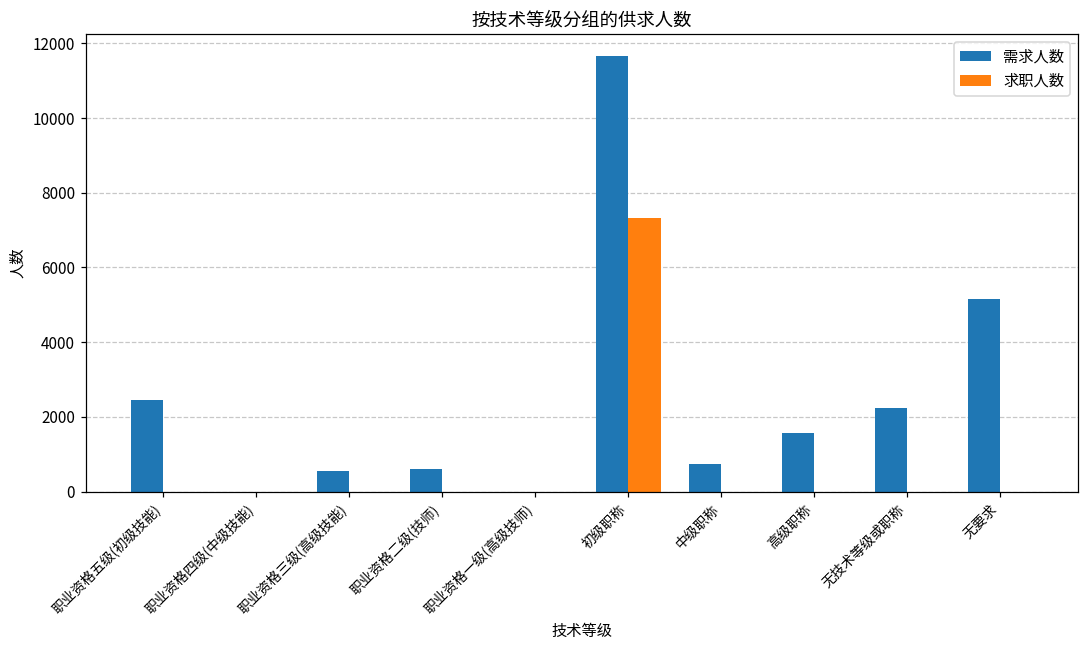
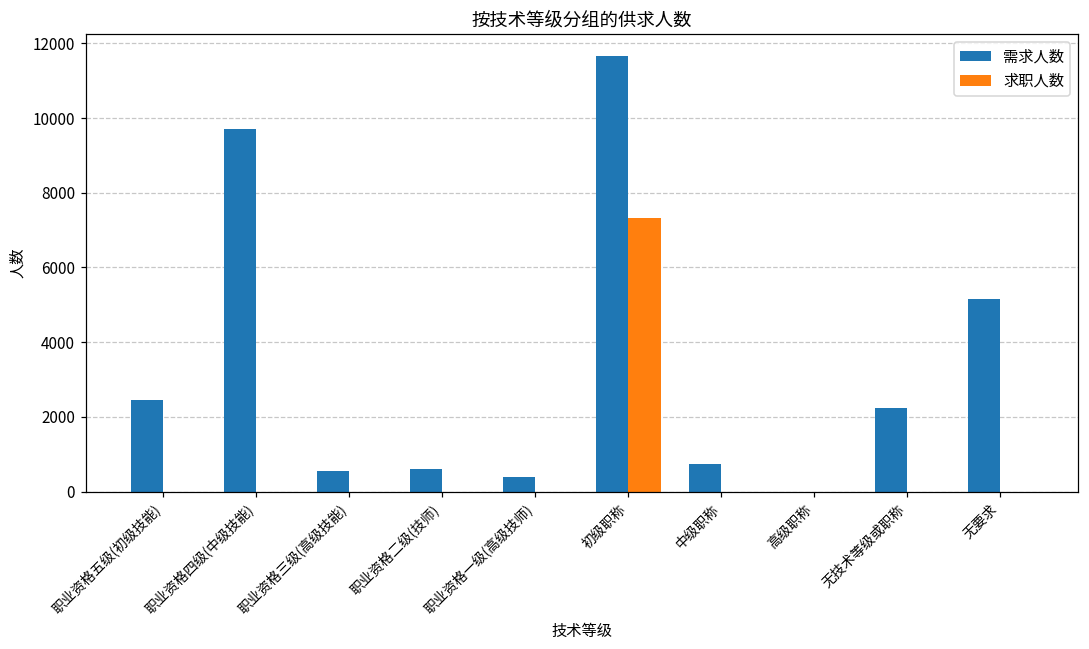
需求人数, 职业资格四级(中级技能): 0 -> 9700
需求人数, 职业资格一级(高级技师): 0 -> 400
需求人数, 高级职称: 1600 -> 0
